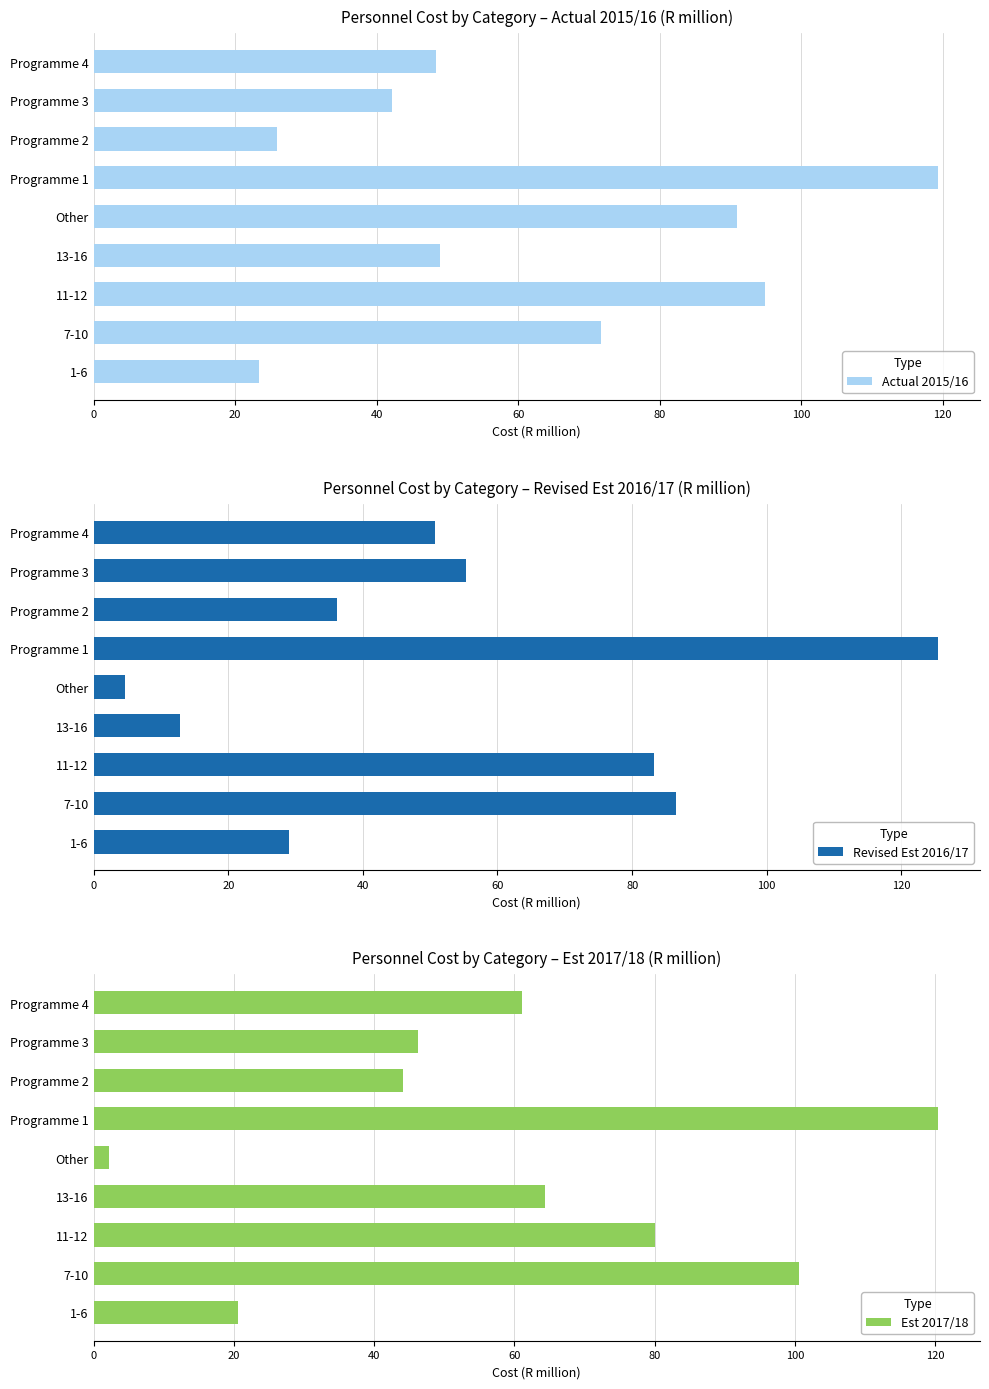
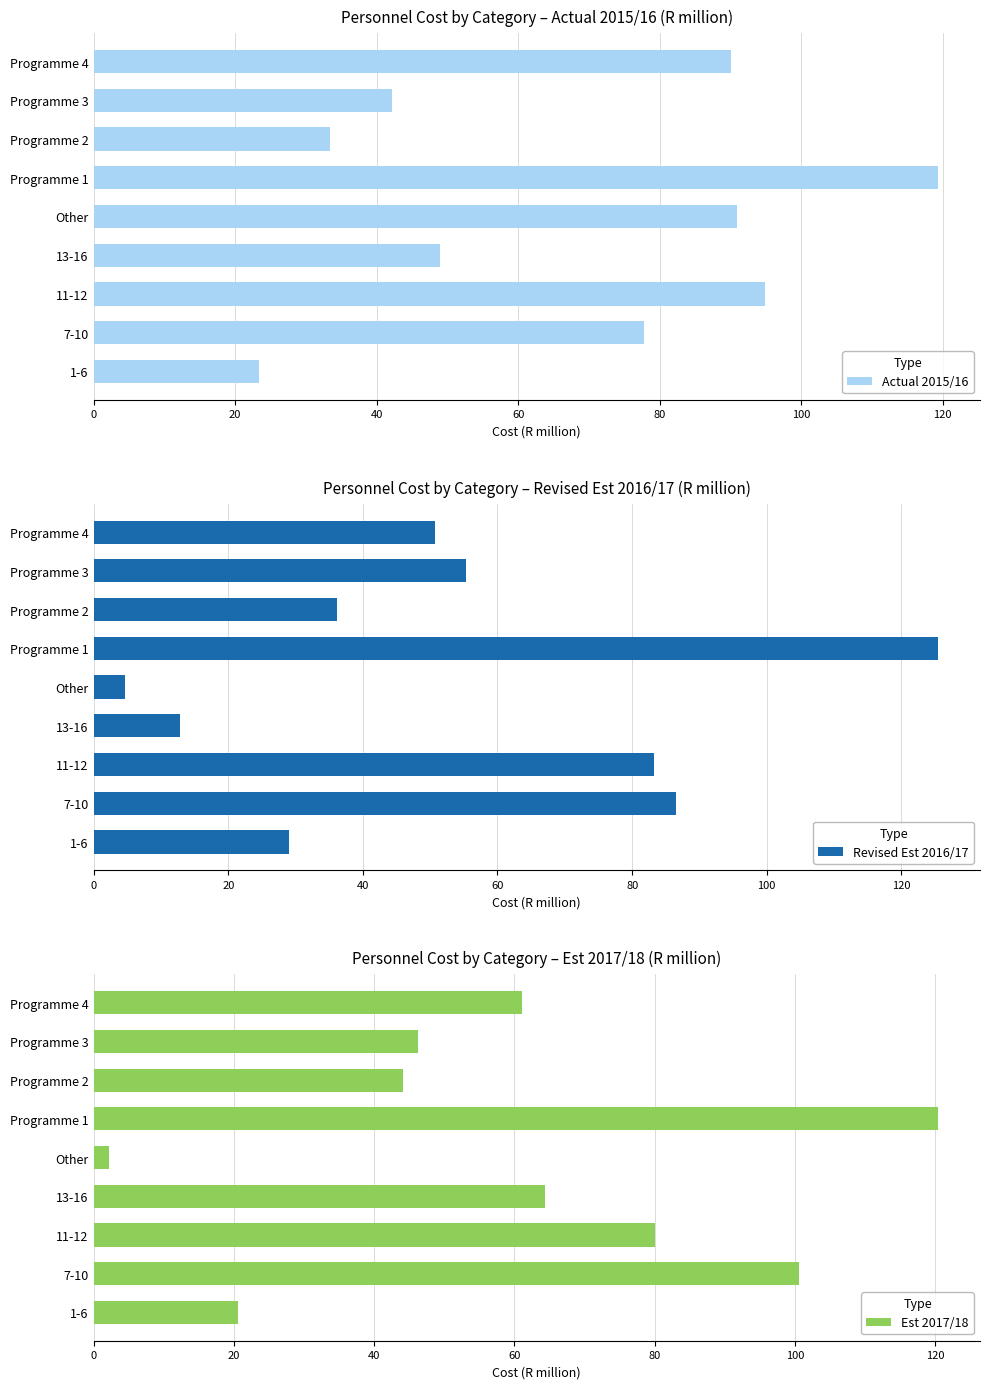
Personnel Cost by Category – Actual 2015/16 (R million), Programme 4: 48 -> 90
Personnel Cost by Category – Actual 2015/16 (R million), Programme 2: 26 -> 33
Personnel Cost by Category – Actual 2015/16 (R million), 7-10: 72 -> 78
